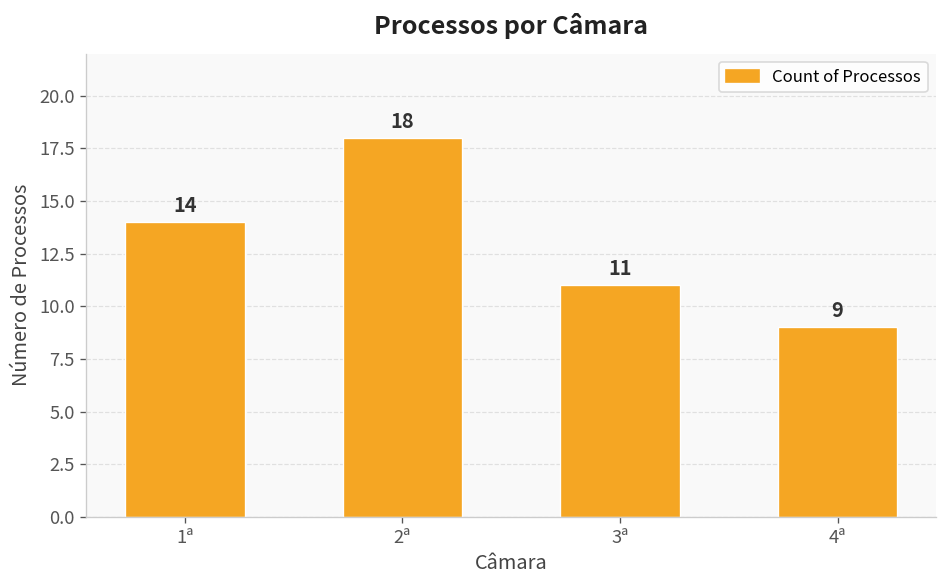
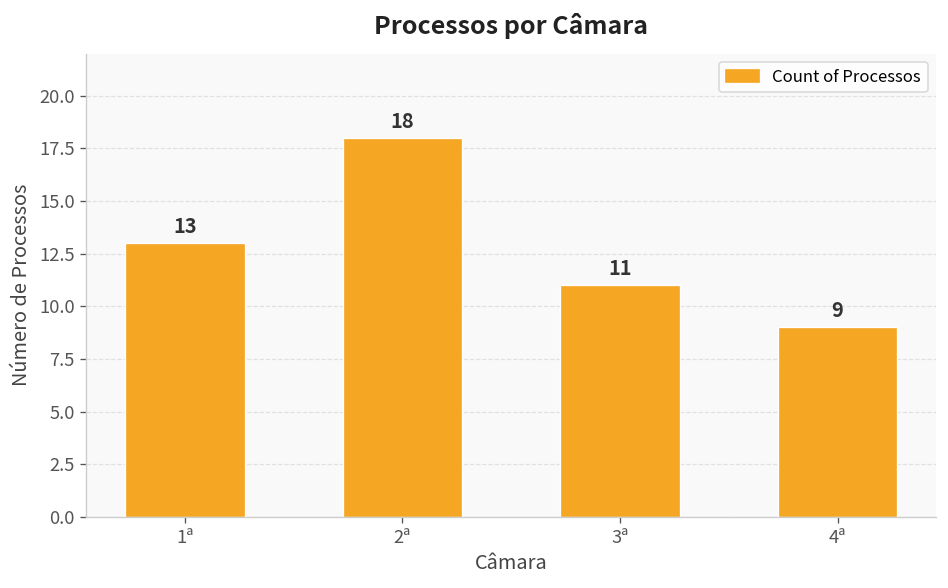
1ª: 14 -> 13
